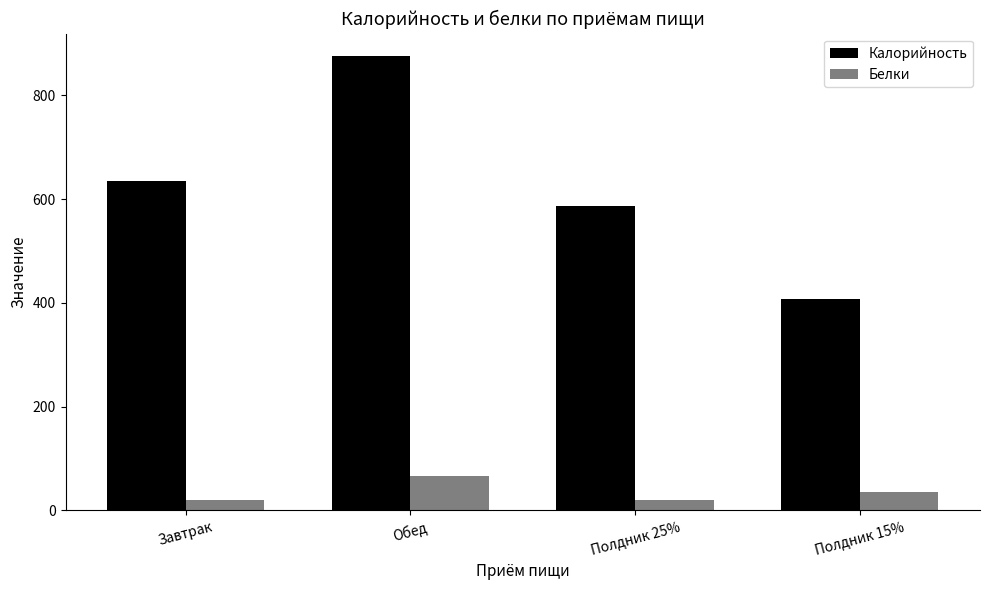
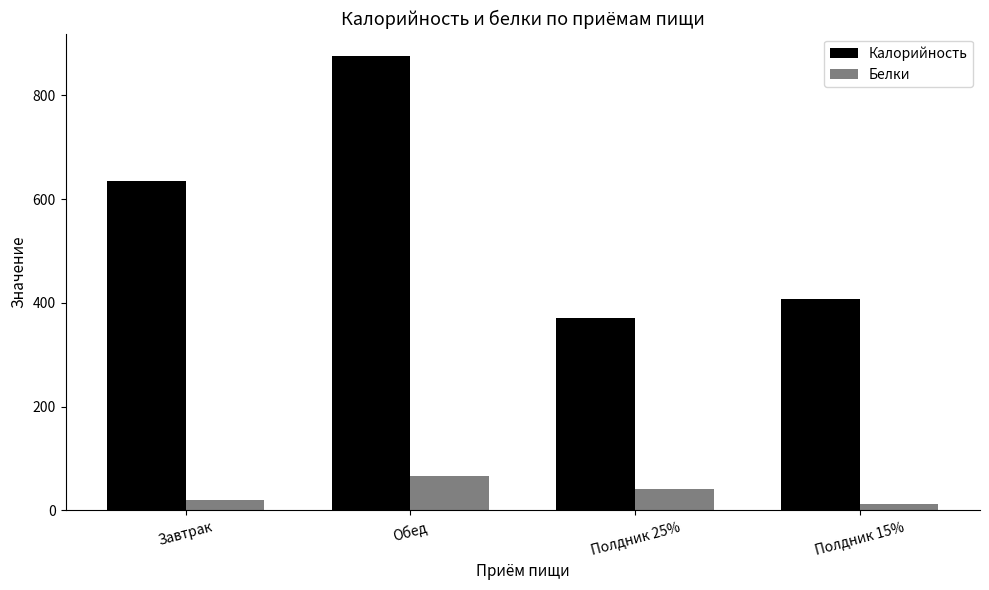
Калорийность, Полдник 25%: 590 -> 370
Белки, Полдник 25%: 20 -> 40
Белки, Полдник 15%: 40 -> 10
